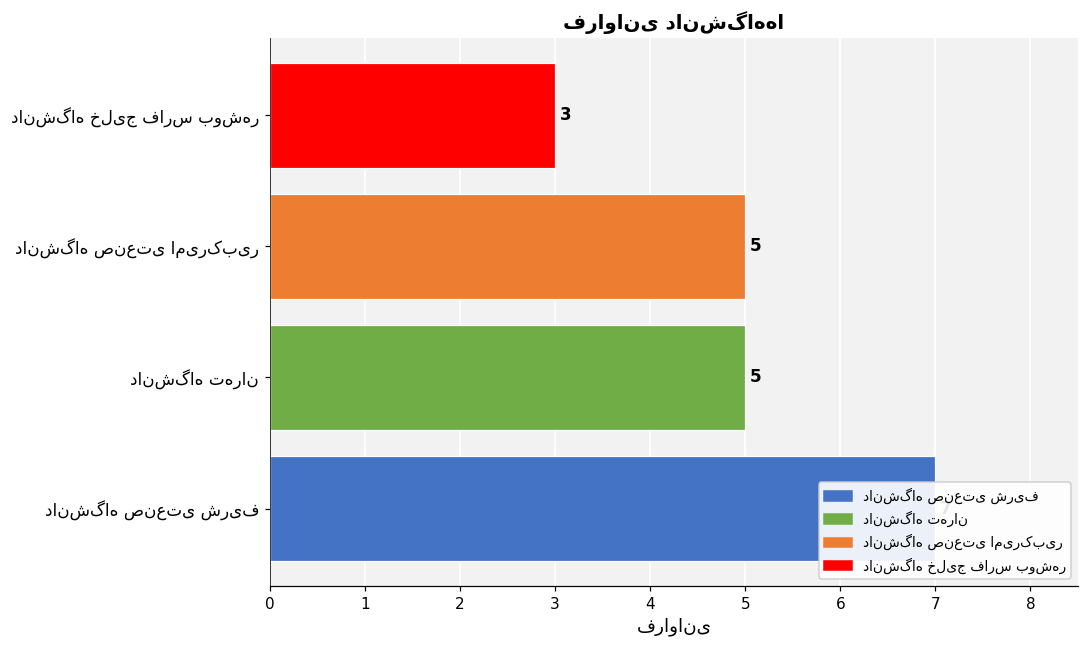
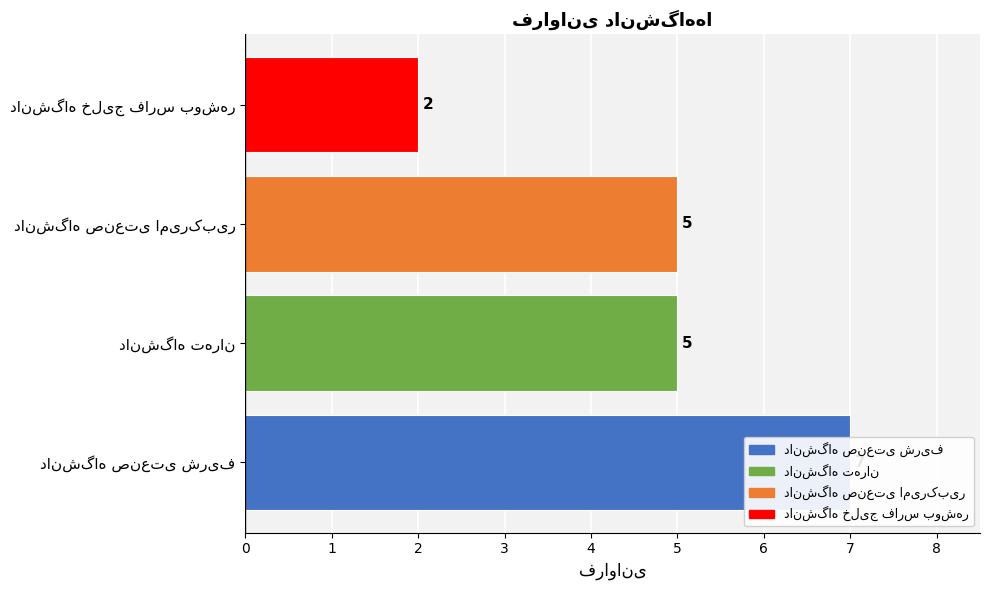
دانشگاه خلیج فارس بوشهر: 3 -> 2
